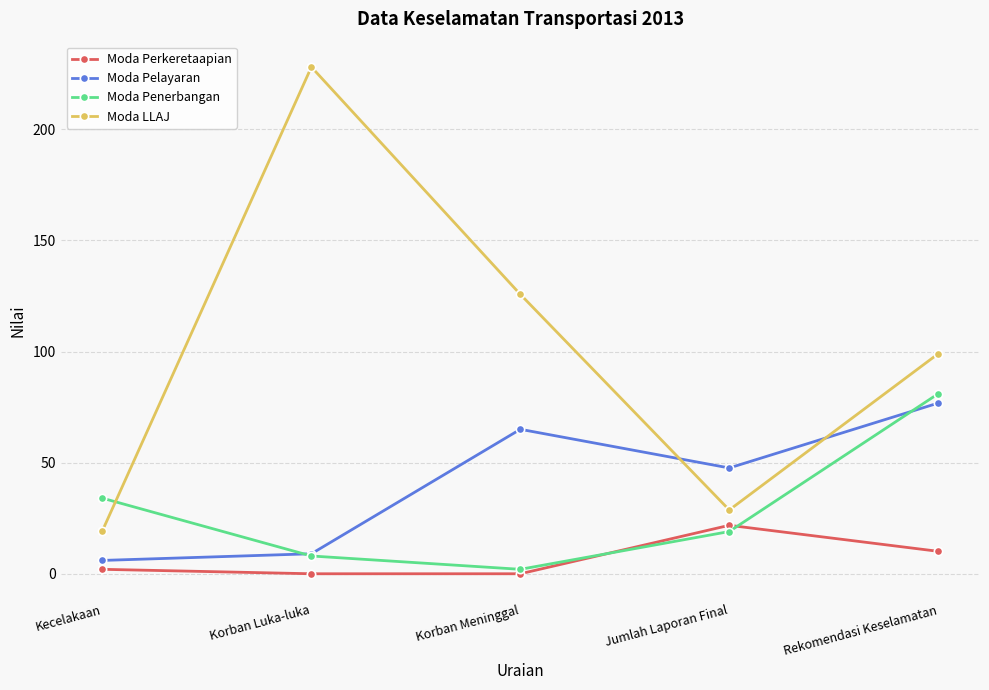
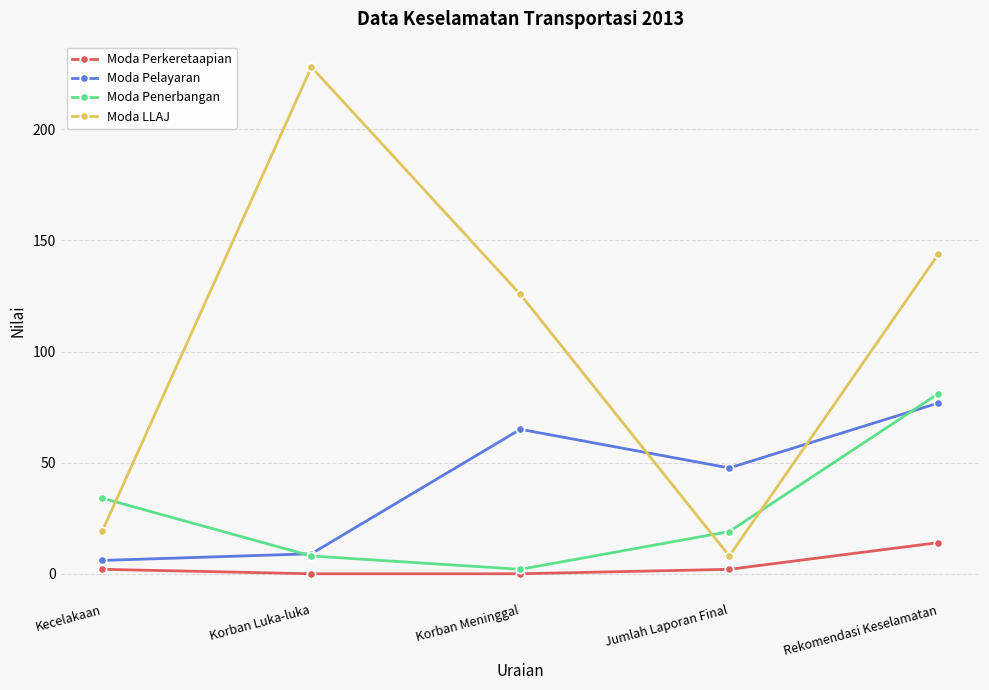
Moda Perkeretaapian, Jumlah Laporan Final: 22 -> 2
Moda LLAJ, Jumlah Laporan Final: 29 -> 8
Moda Perkeretaapian, Rekomendasi Keselamatan: 10 -> 14
Moda LLAJ, Rekomendasi Keselamatan: 99 -> 144
